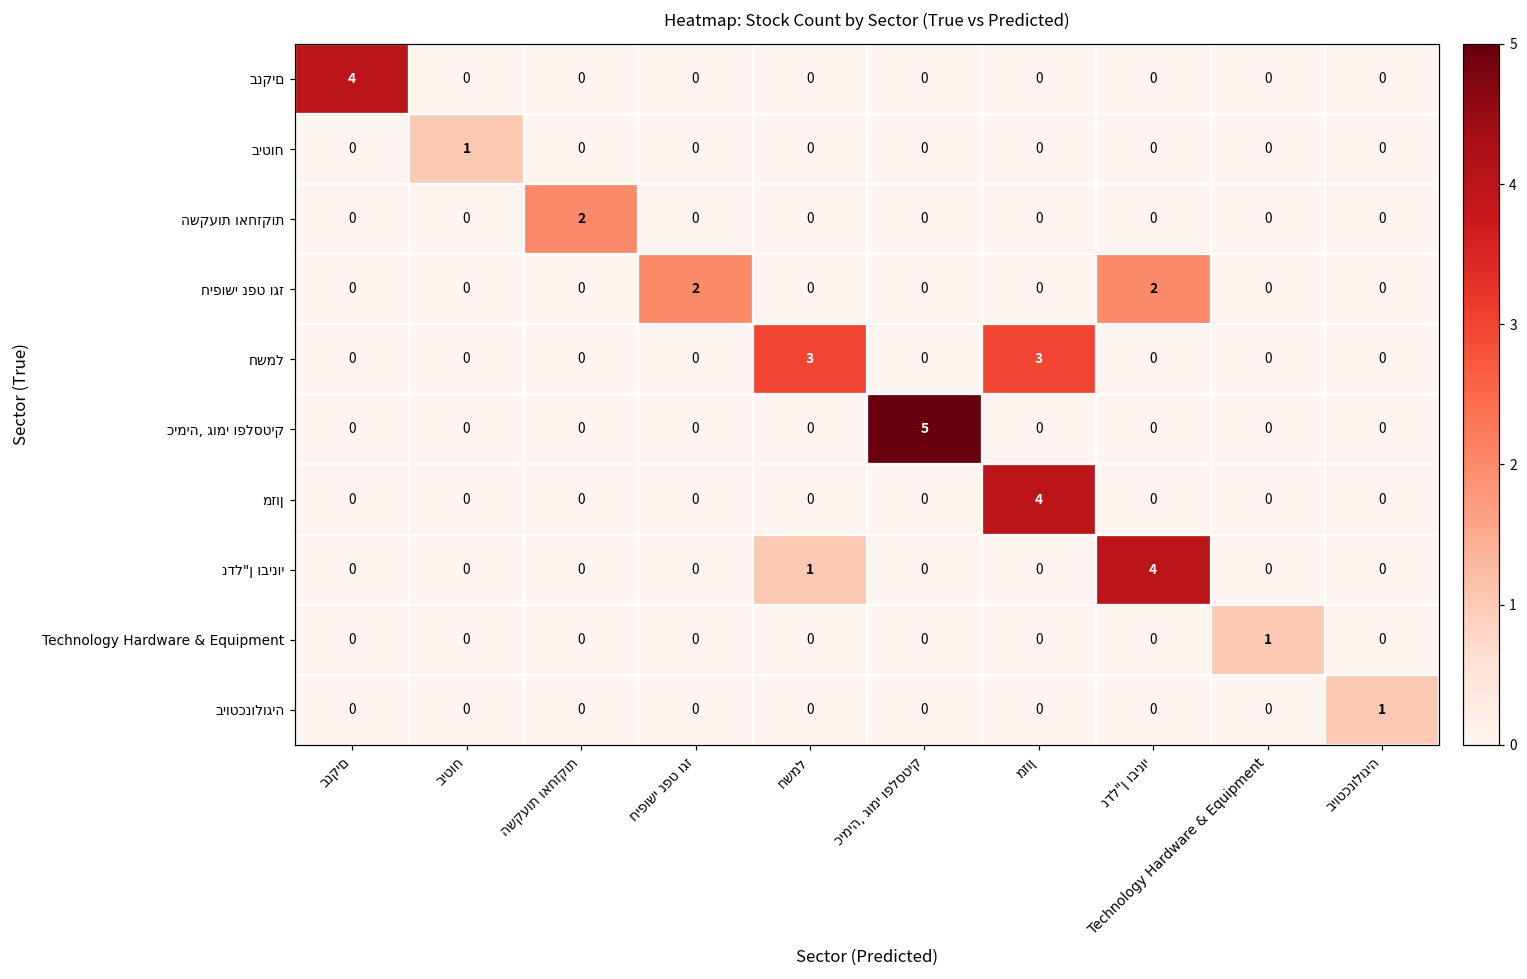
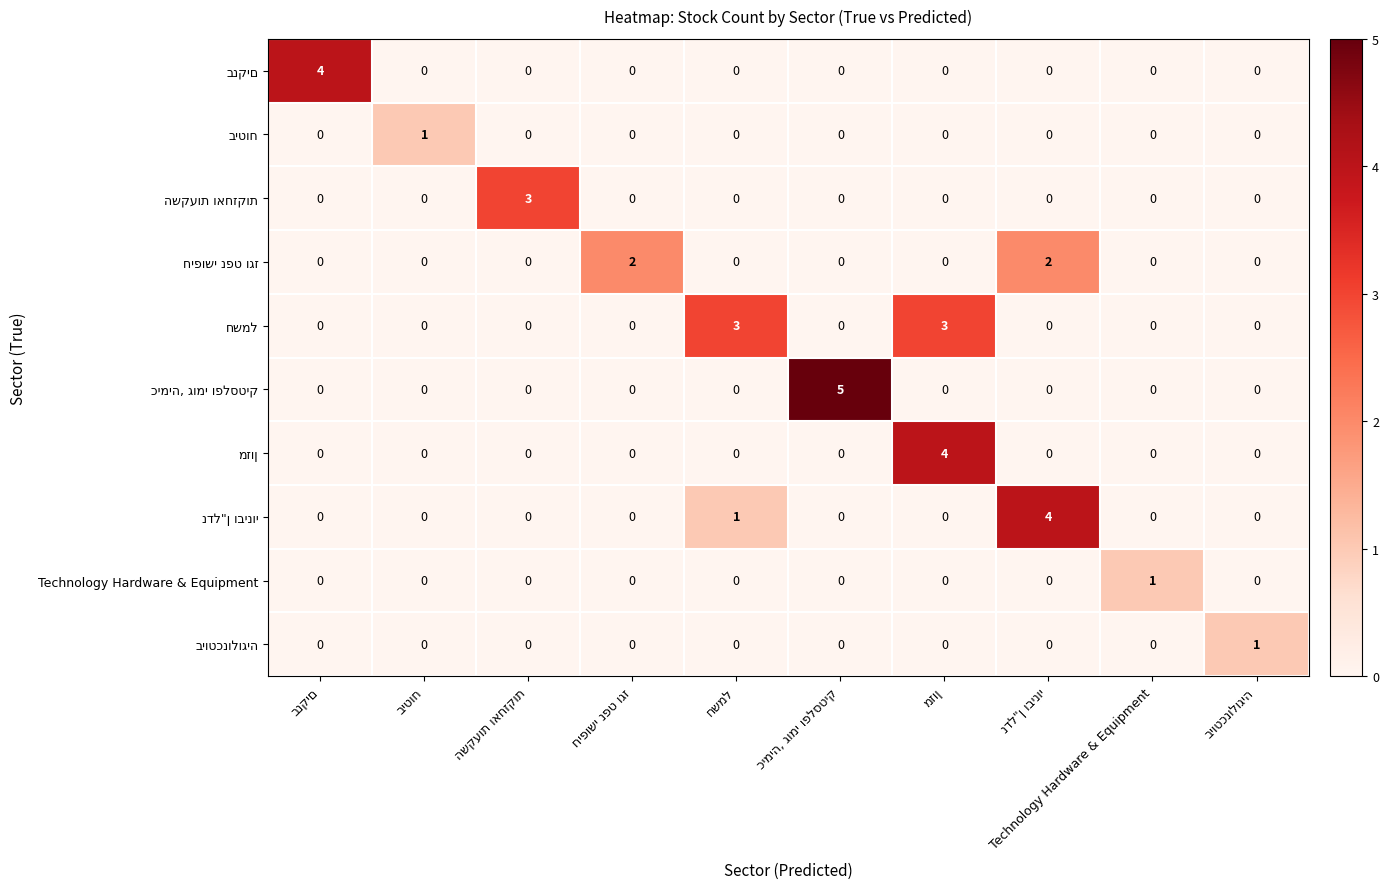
השקעות ואחזקות, השקעות ואחזקות: 2 -> 3
